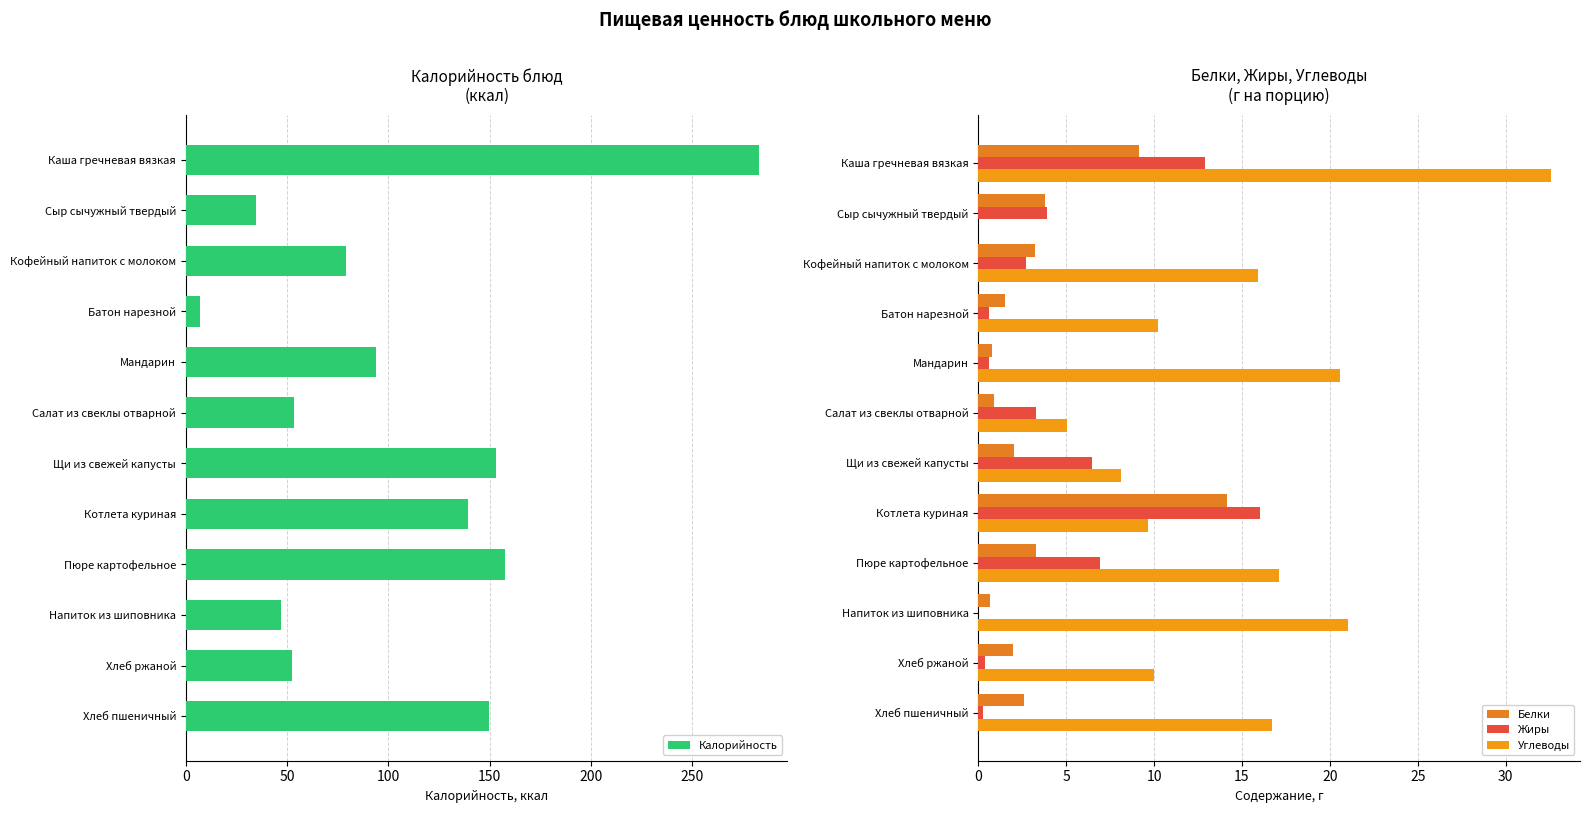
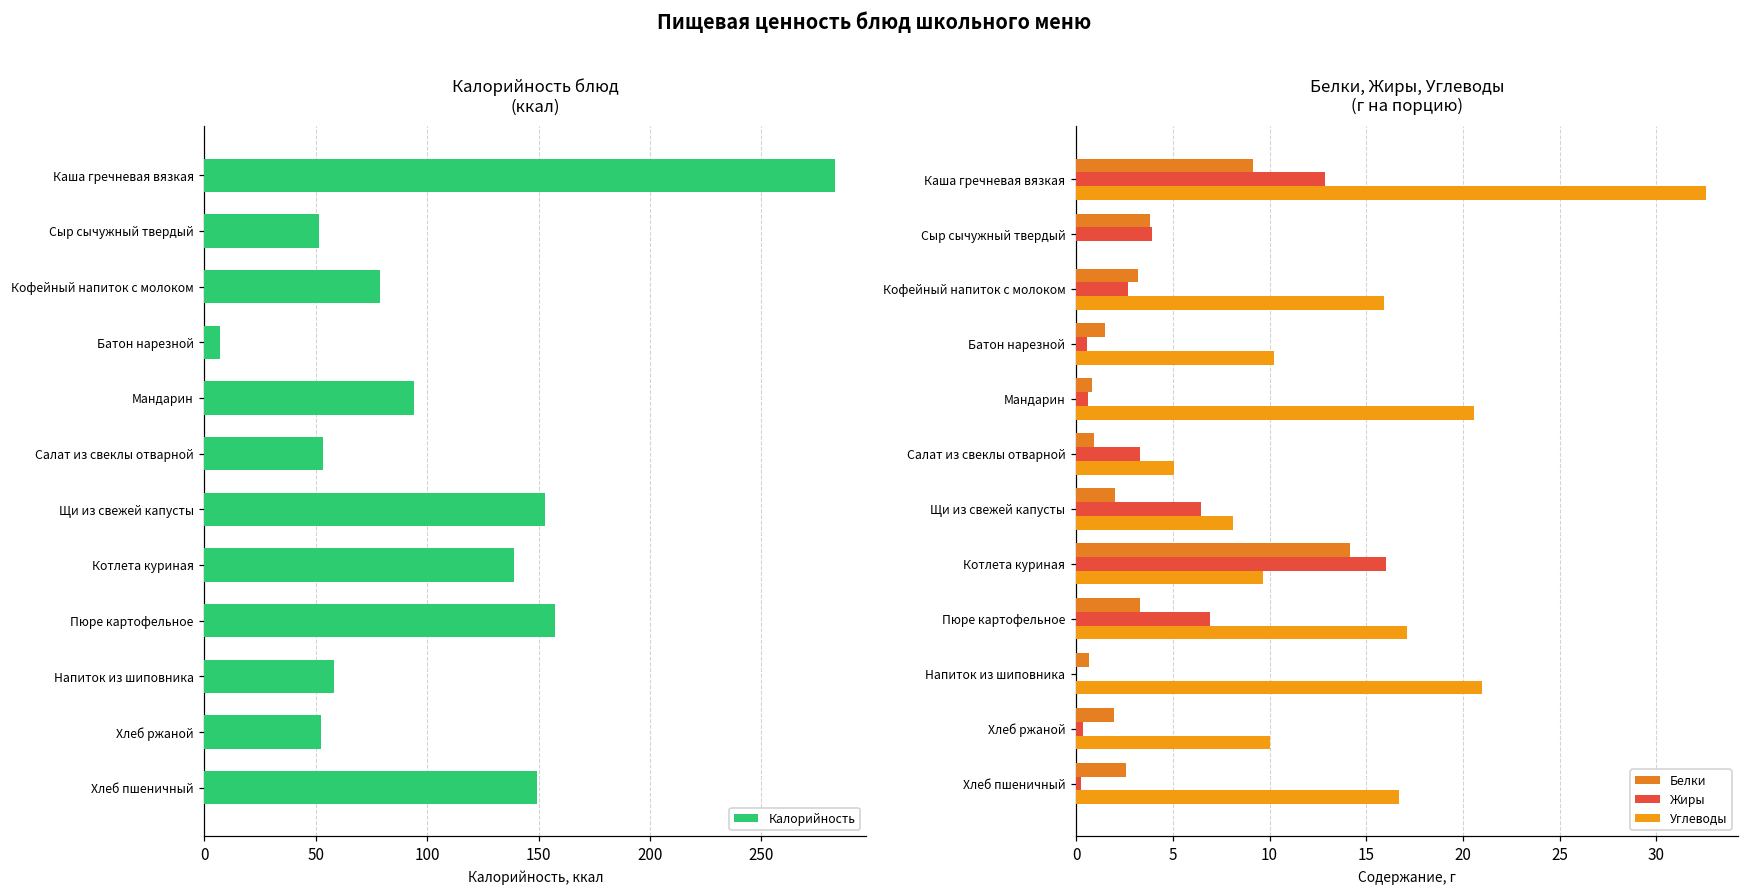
Калорийность блюд (ккал), Сыр сычужный твердый: 35 -> 52
Калорийность блюд (ккал), Напиток из шиповника: 47 -> 58
